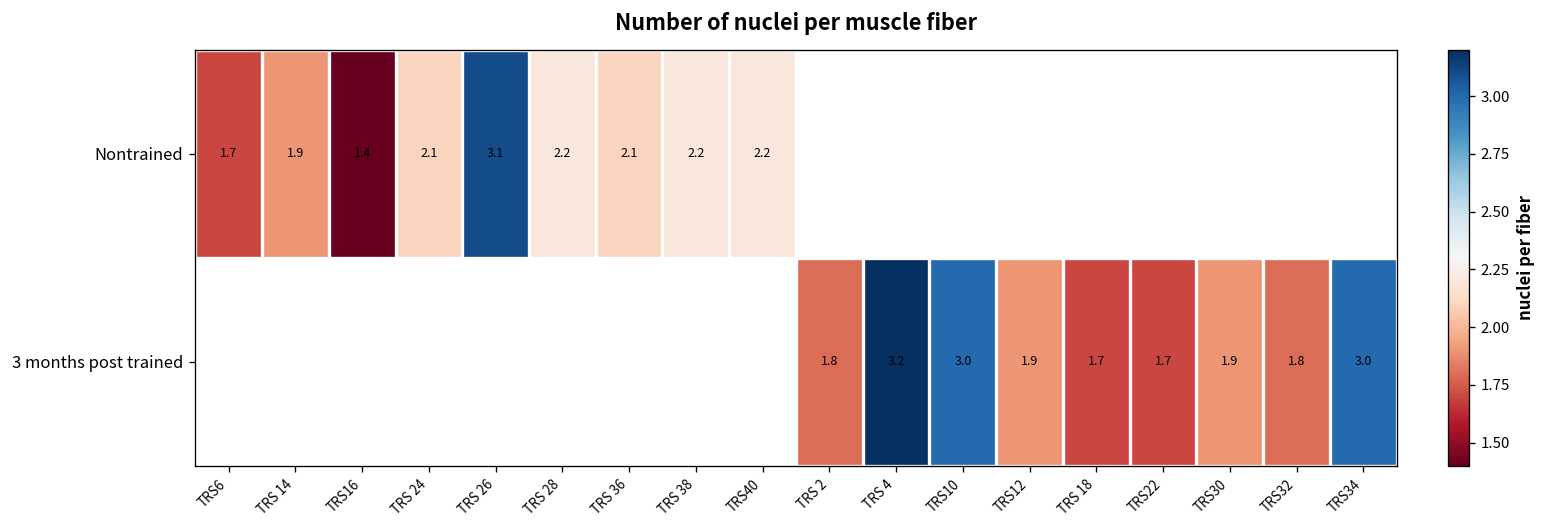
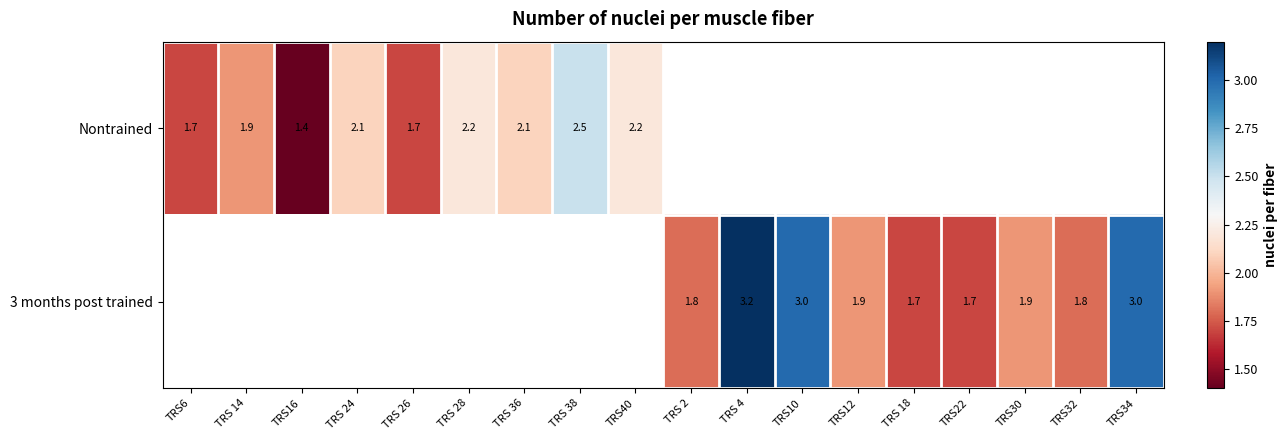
Nontrained, TRS 26: 3.1 -> 1.7
Nontrained, TRS 38: 2.2 -> 2.5
